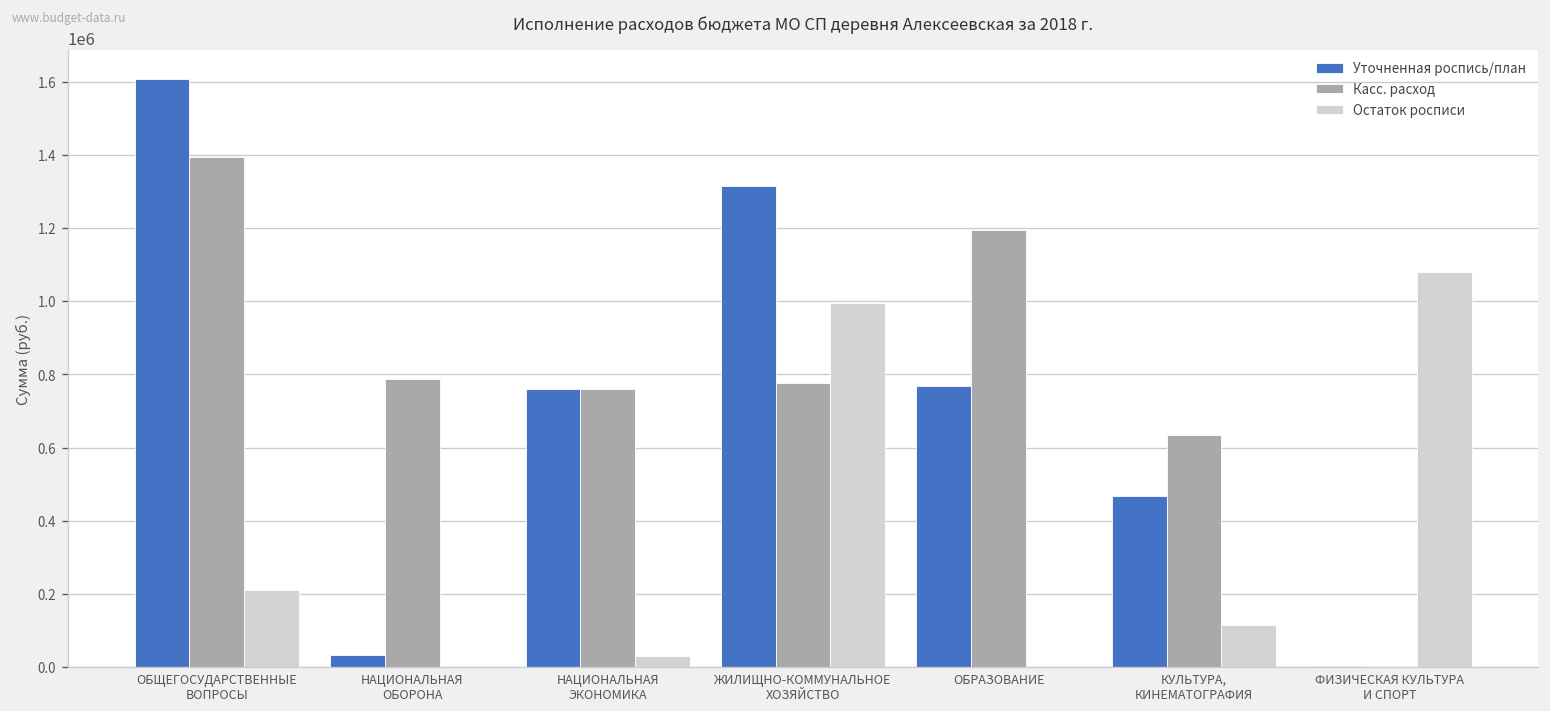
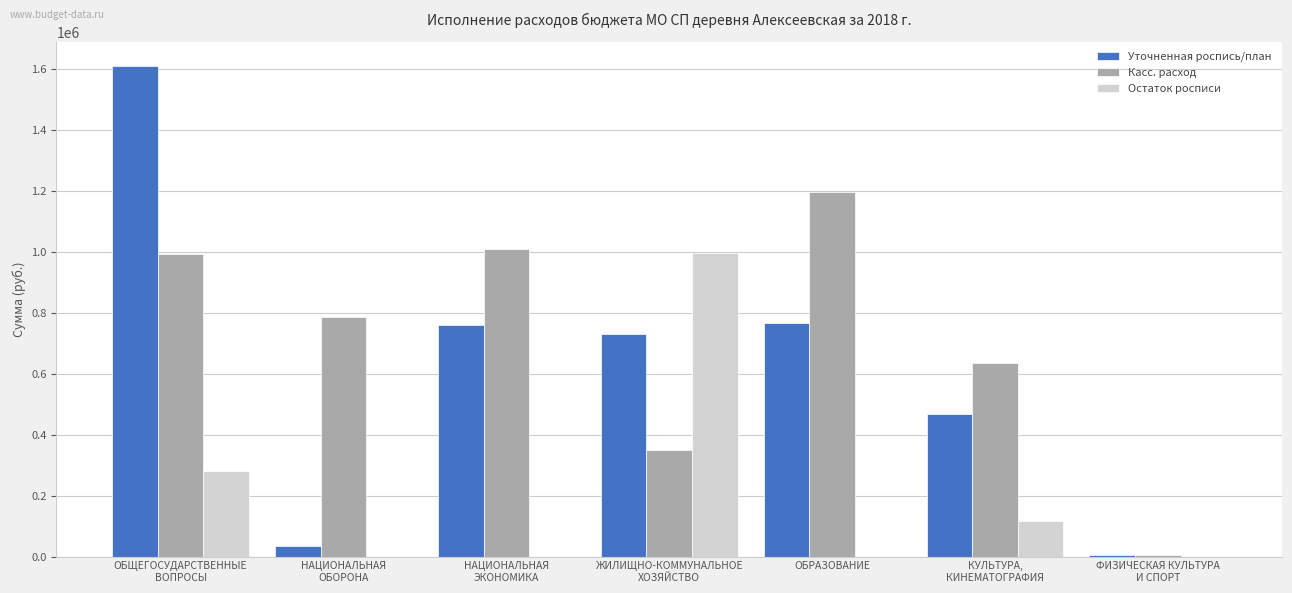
Касс. расход, ОБЩЕГОСУДАРСТВЕННЫЕ ВОПРОСЫ: 1400000 -> 990000
Остаток росписи, ОБЩЕГОСУДАРСТВЕННЫЕ ВОПРОСЫ: 210000 -> 280000
Касс. расход, НАЦИОНАЛЬНАЯ ЭКОНОМИКА: 760000 -> 1010000
Остаток росписи, НАЦИОНАЛЬНАЯ ЭКОНОМИКА: 30000 -> 0
Уточненная роспись/план, ЖИЛИЩНО-КОММУНАЛЬНОЕ ХОЗЯЙСТВО: 1310000 -> 730000
Касс. расход, ЖИЛИЩНО-КОММУНАЛЬНОЕ ХОЗЯЙСТВО: 780000 -> 350000
Остаток росписи, ФИЗИЧЕСКАЯ КУЛЬТУРА И СПОРТ: 1080000 -> 0
